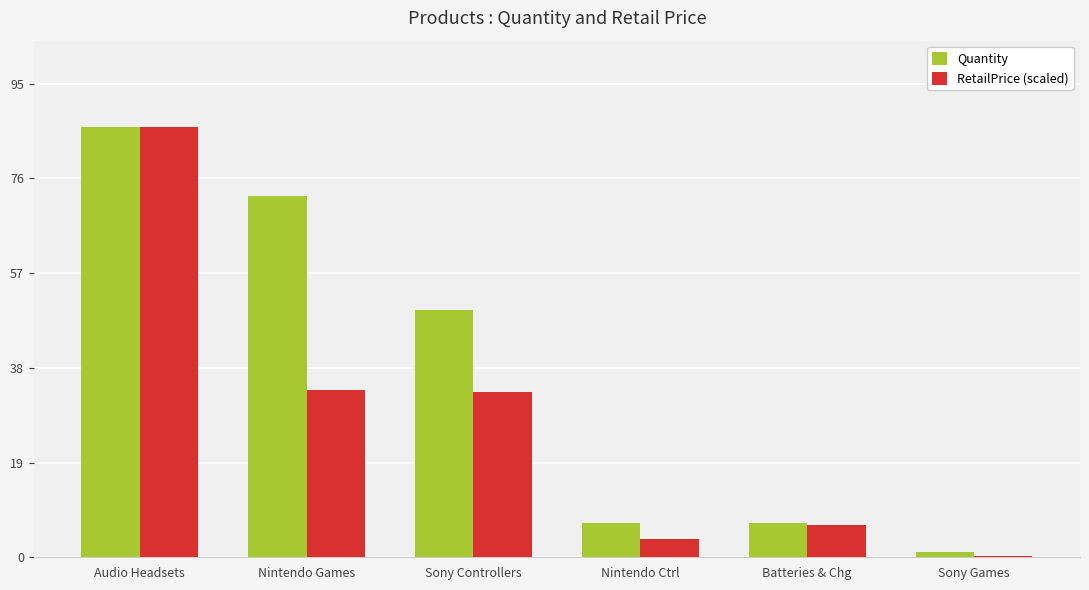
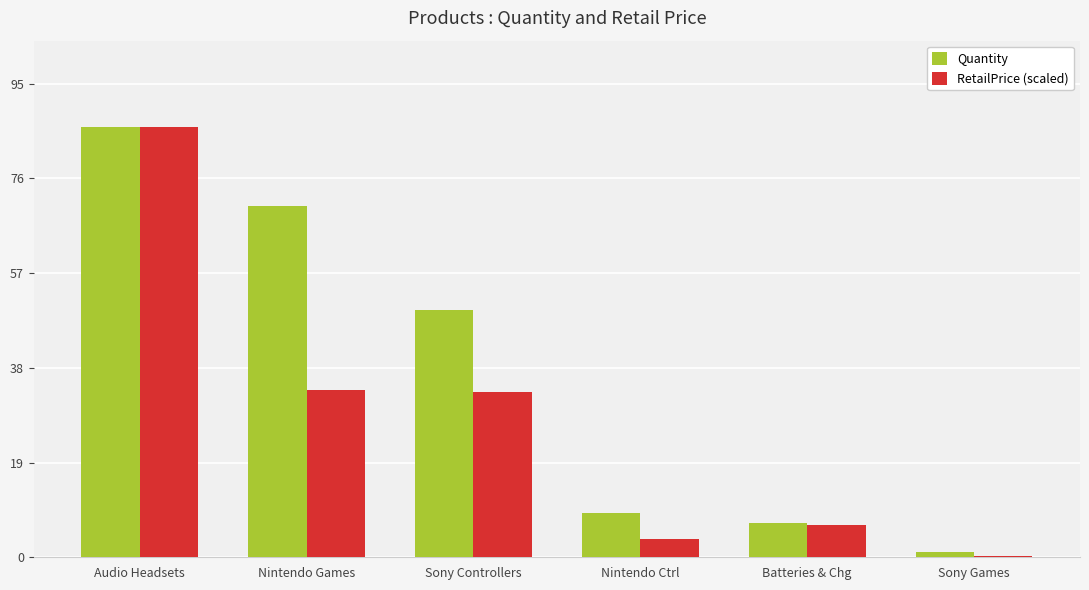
Quantity, Nintendo Games: 73 -> 71
Quantity, Nintendo Ctrl: 7 -> 9
